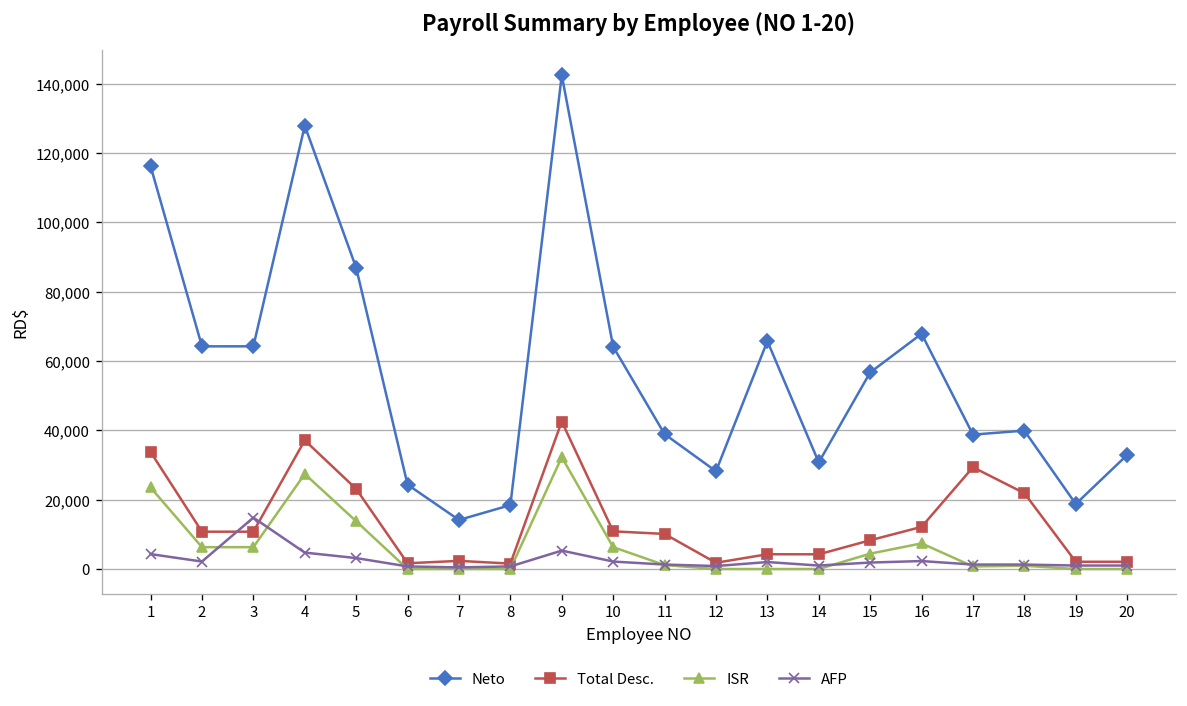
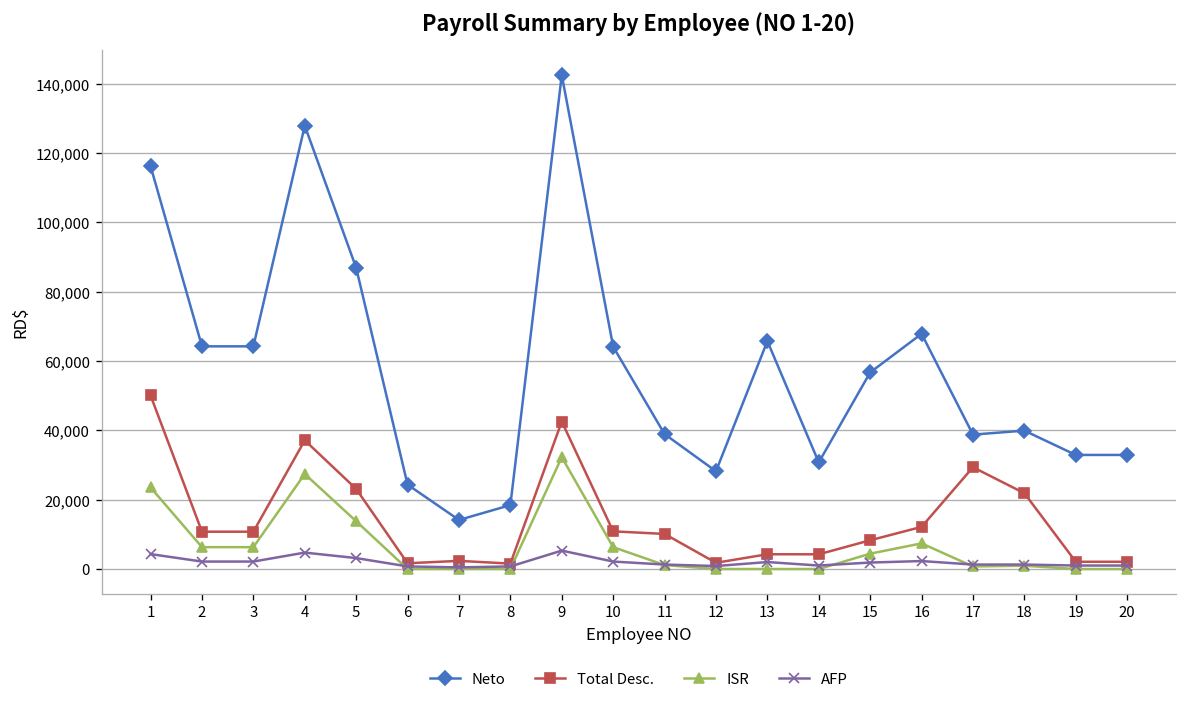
Total Desc., 1: 34,000 -> 50,000
AFP, 3: 15,000 -> 2,000
Neto, 19: 19,000 -> 33,000
